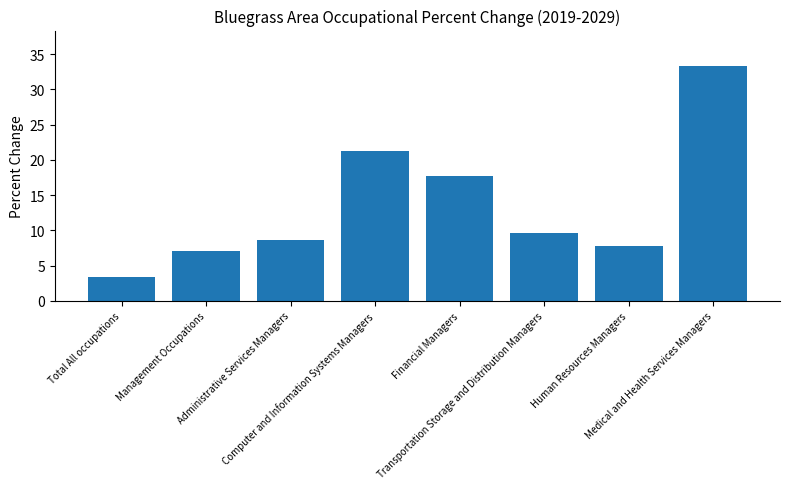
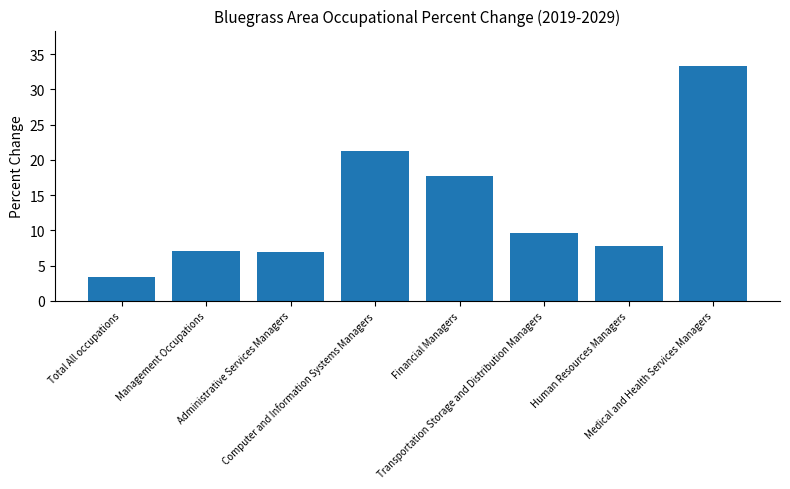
Administrative Services Managers: 9 -> 7
